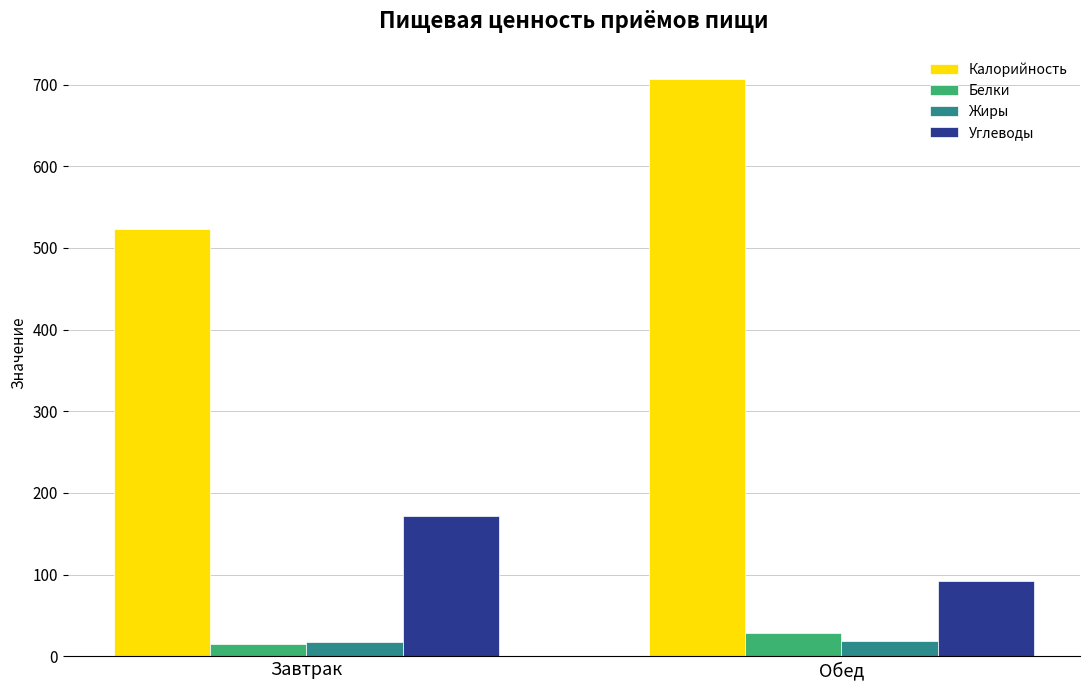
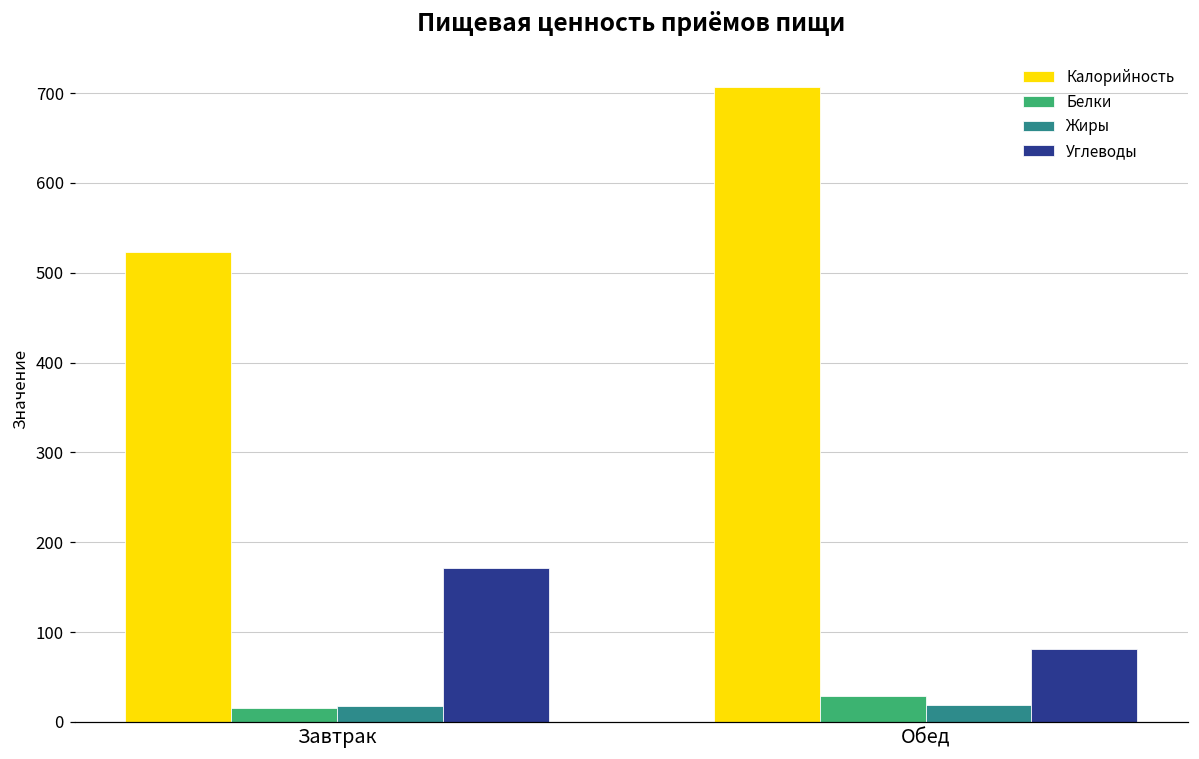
Углеводы, Обед: 90 -> 80
